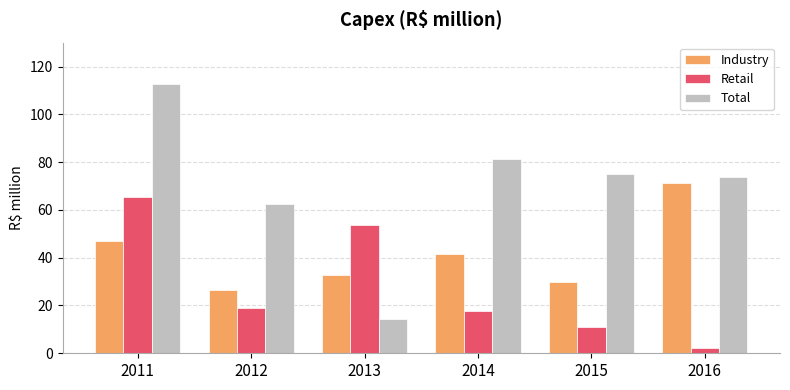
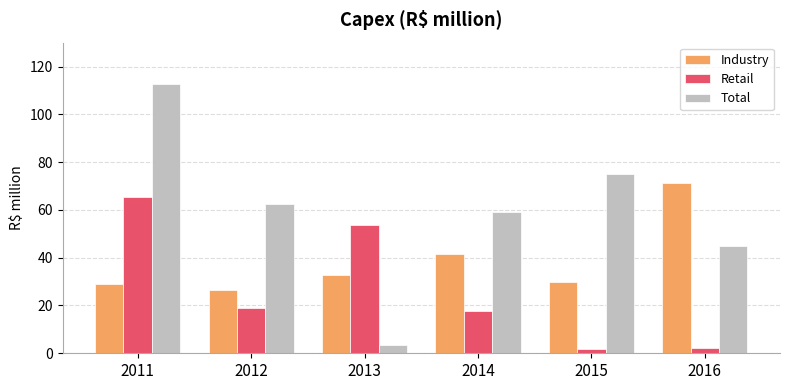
Industry, 2011: 47 -> 29
Total, 2013: 15 -> 3
Total, 2014: 81 -> 59
Retail, 2015: 11 -> 2
Total, 2016: 74 -> 45
